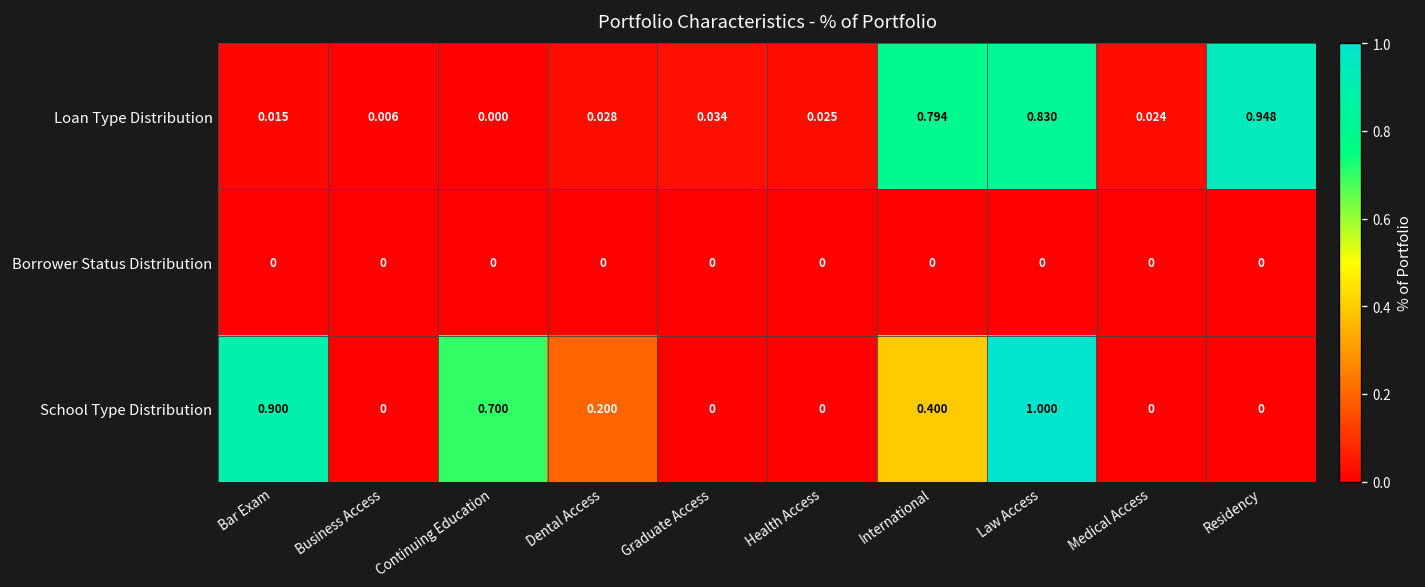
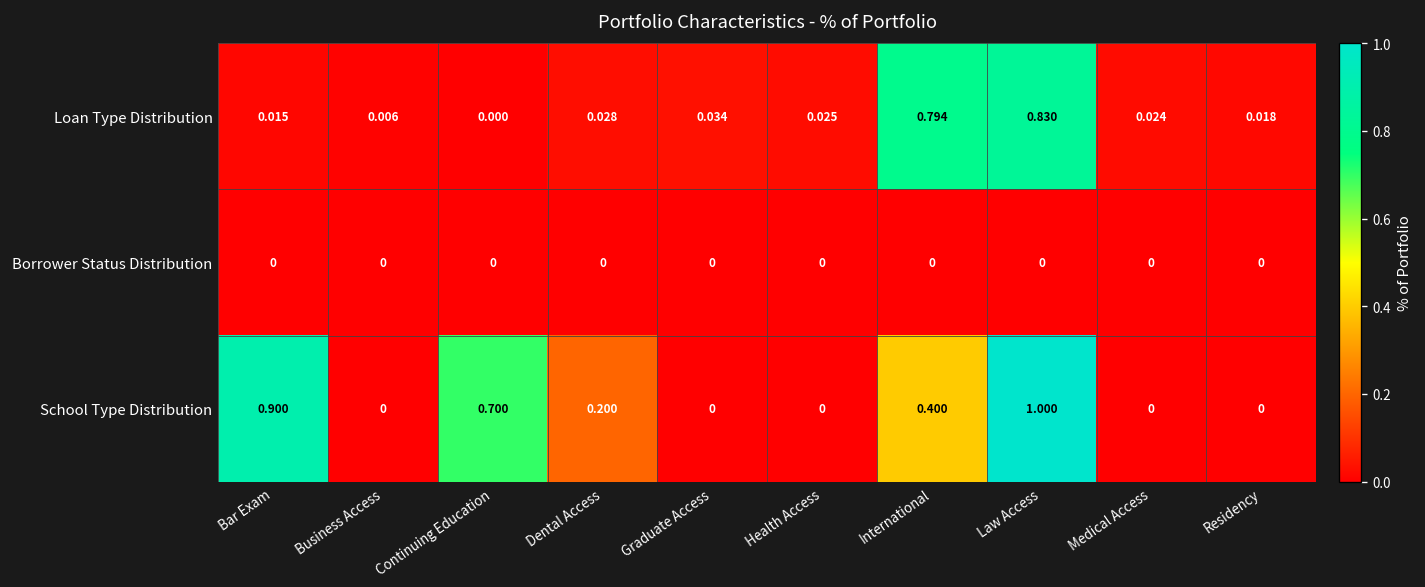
Loan Type Distribution, Residency: 0.948 -> 0.018
